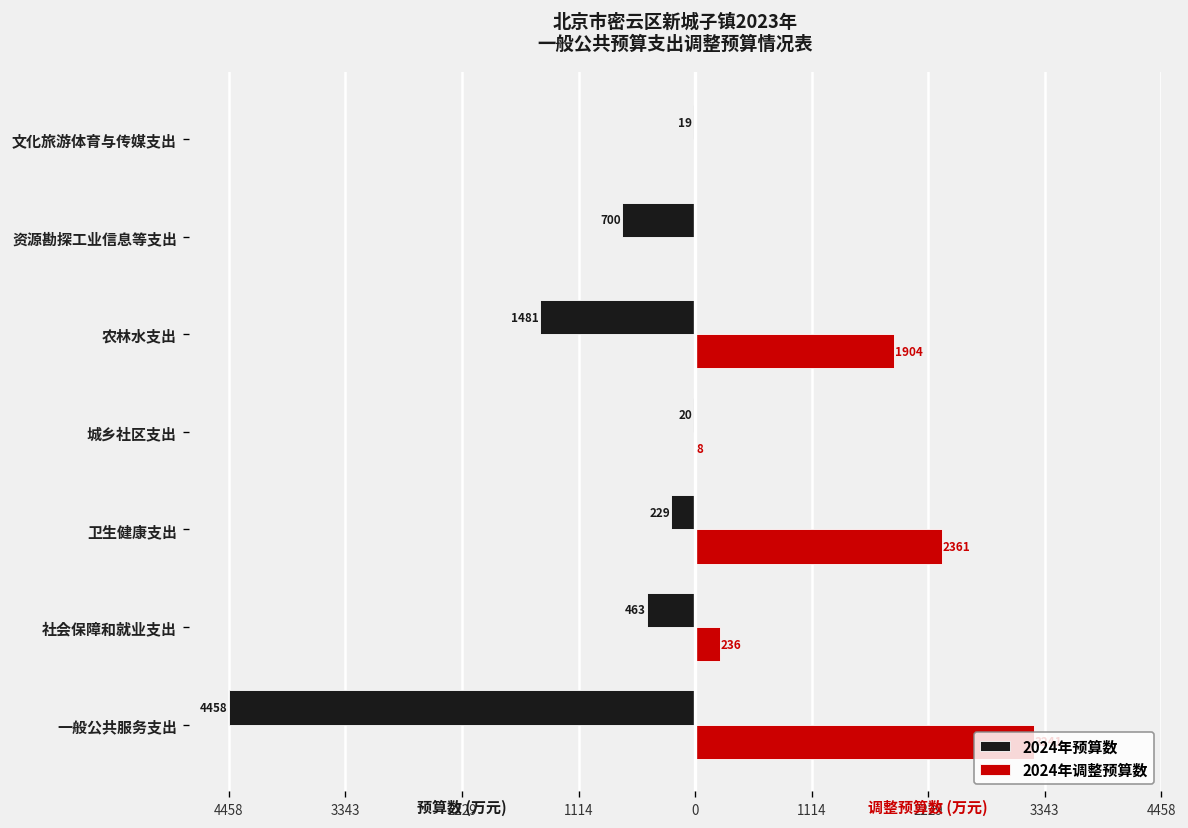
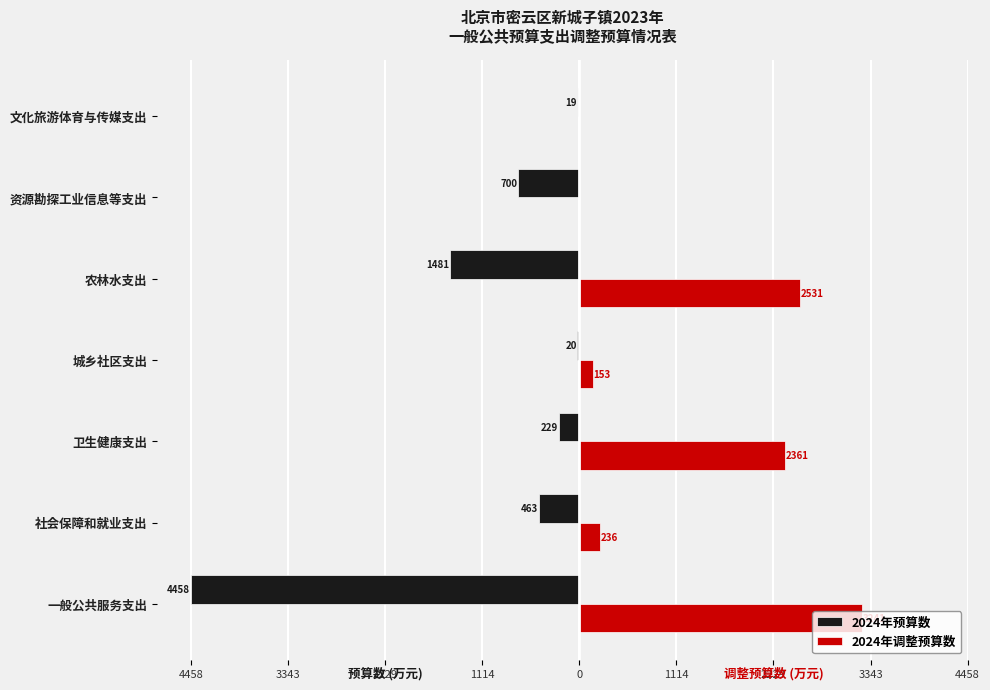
2024年调整预算数, 农林水支出: 1904 -> 2531
2024年调整预算数, 城乡社区支出: 8 -> 153
